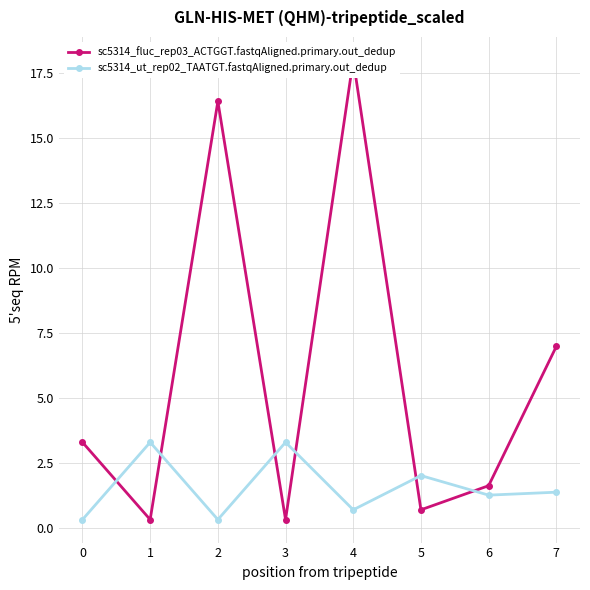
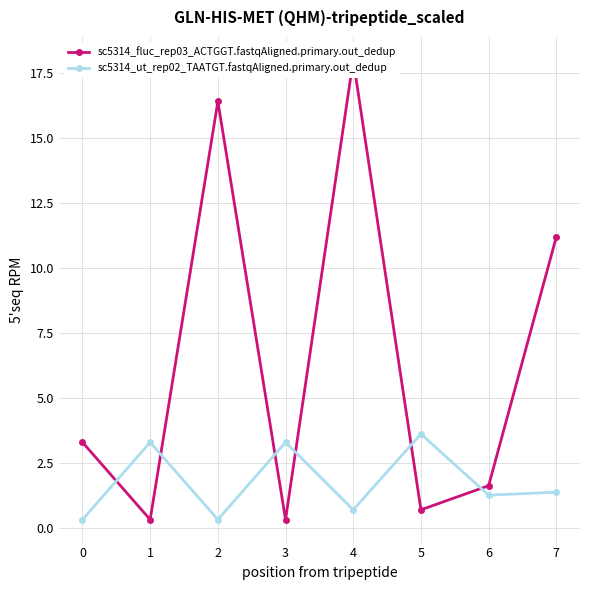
sc5314_ut_rep02_TAATGT.fastqAligned.primary.out_dedup, 5: 2.0 -> 3.6
sc5314_fluc_rep03_ACTGGT.fastqAligned.primary.out_dedup, 7: 7.0 -> 11.2
